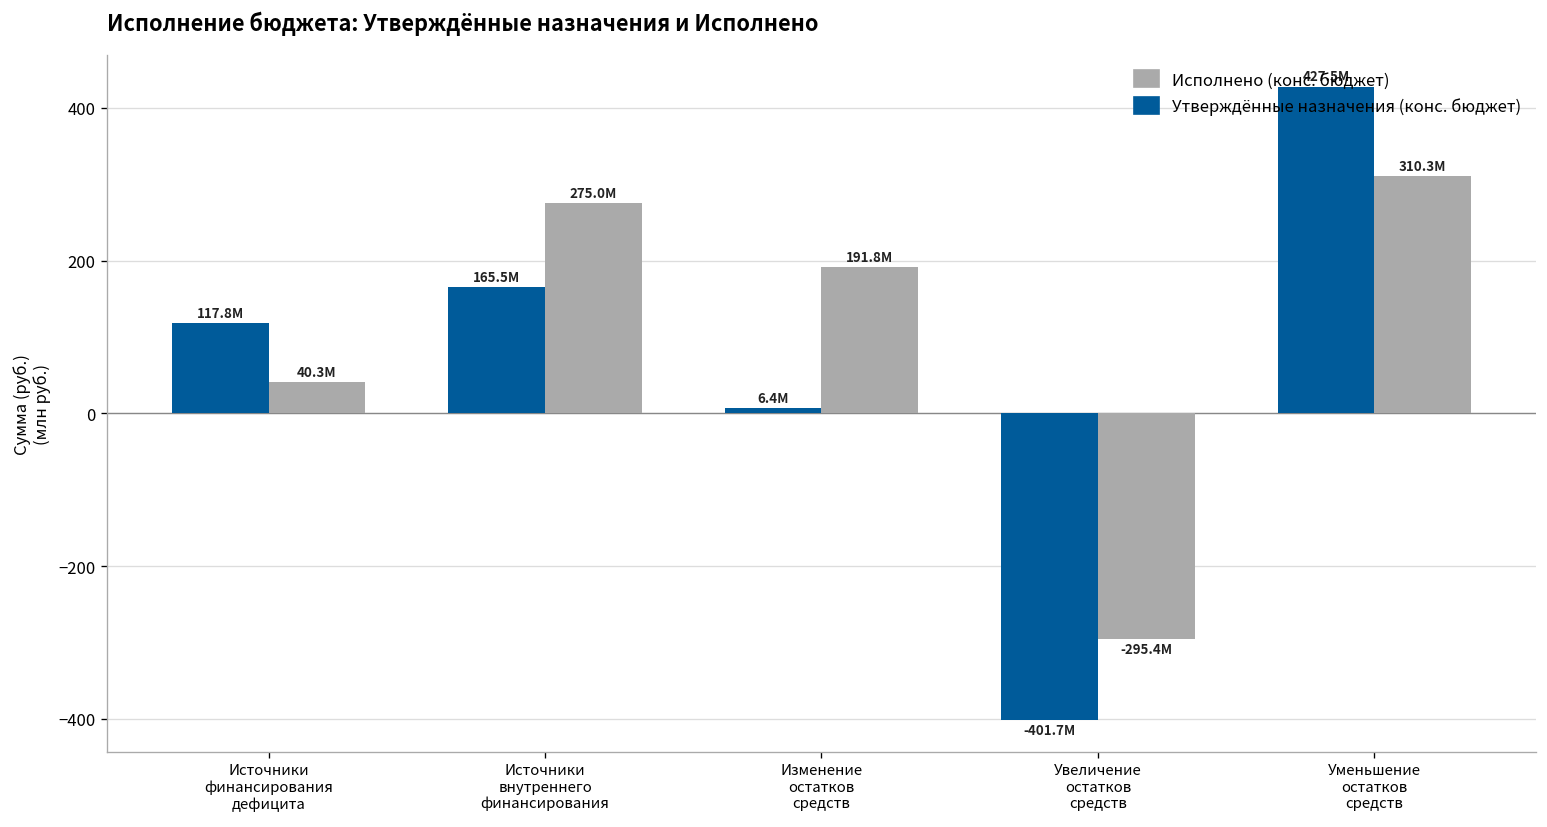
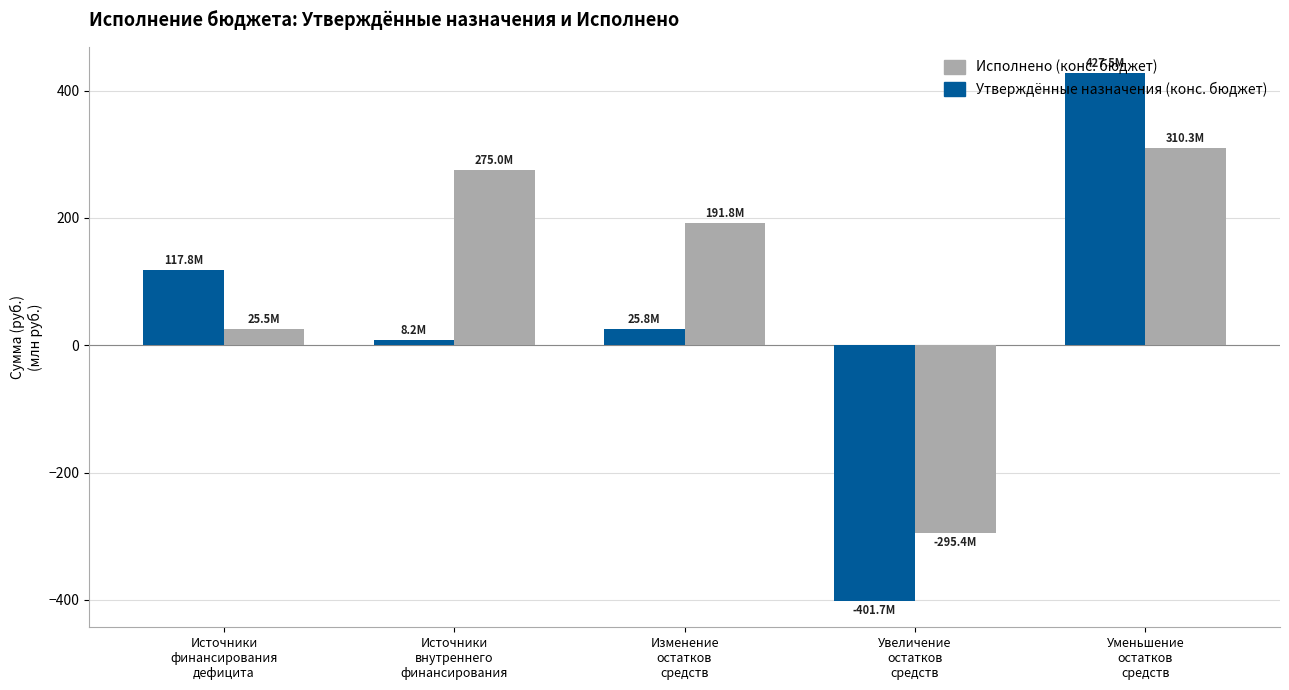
Исполнено (конс. бюджет), Источники финансирования дефицита: 40.3M -> 25.5M
Утверждённые назначения (конс. бюджет), Источники внутреннего финансирования: 165.5M -> 8.2M
Утверждённые назначения (конс. бюджет), Изменение остатков средств: 6.4M -> 25.8M
